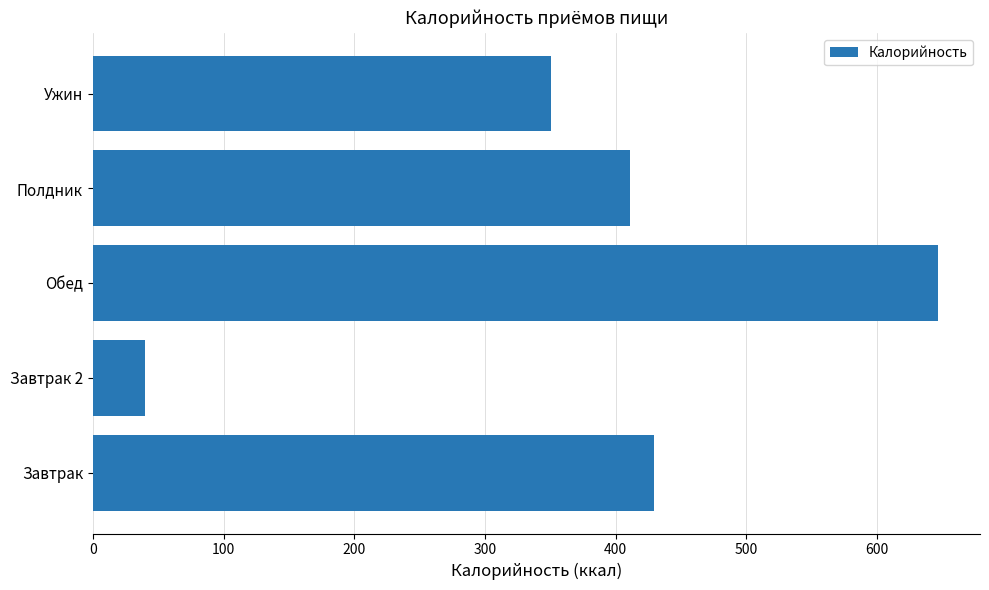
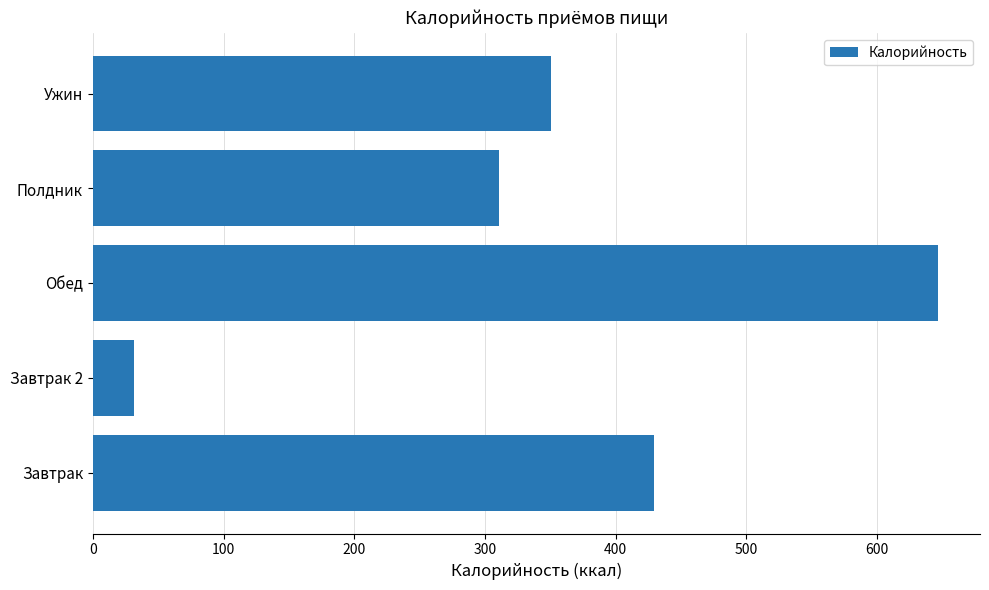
Полдник: 411 -> 311
Завтрак 2: 40 -> 32
